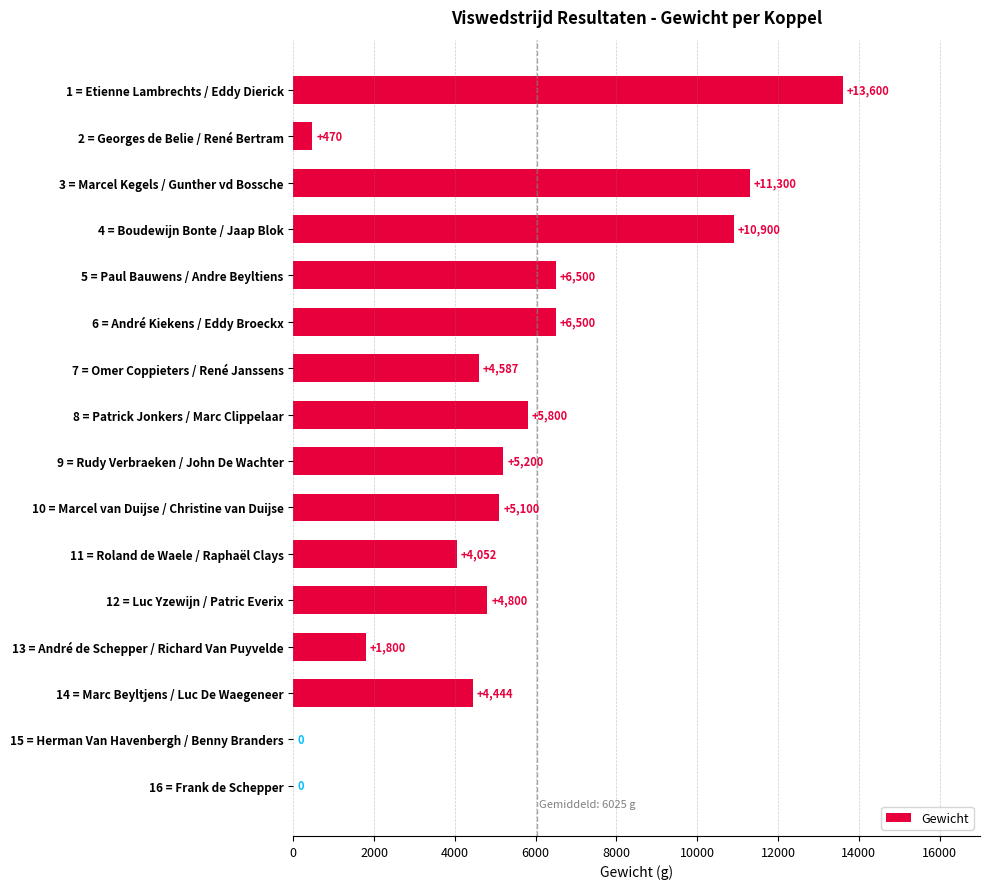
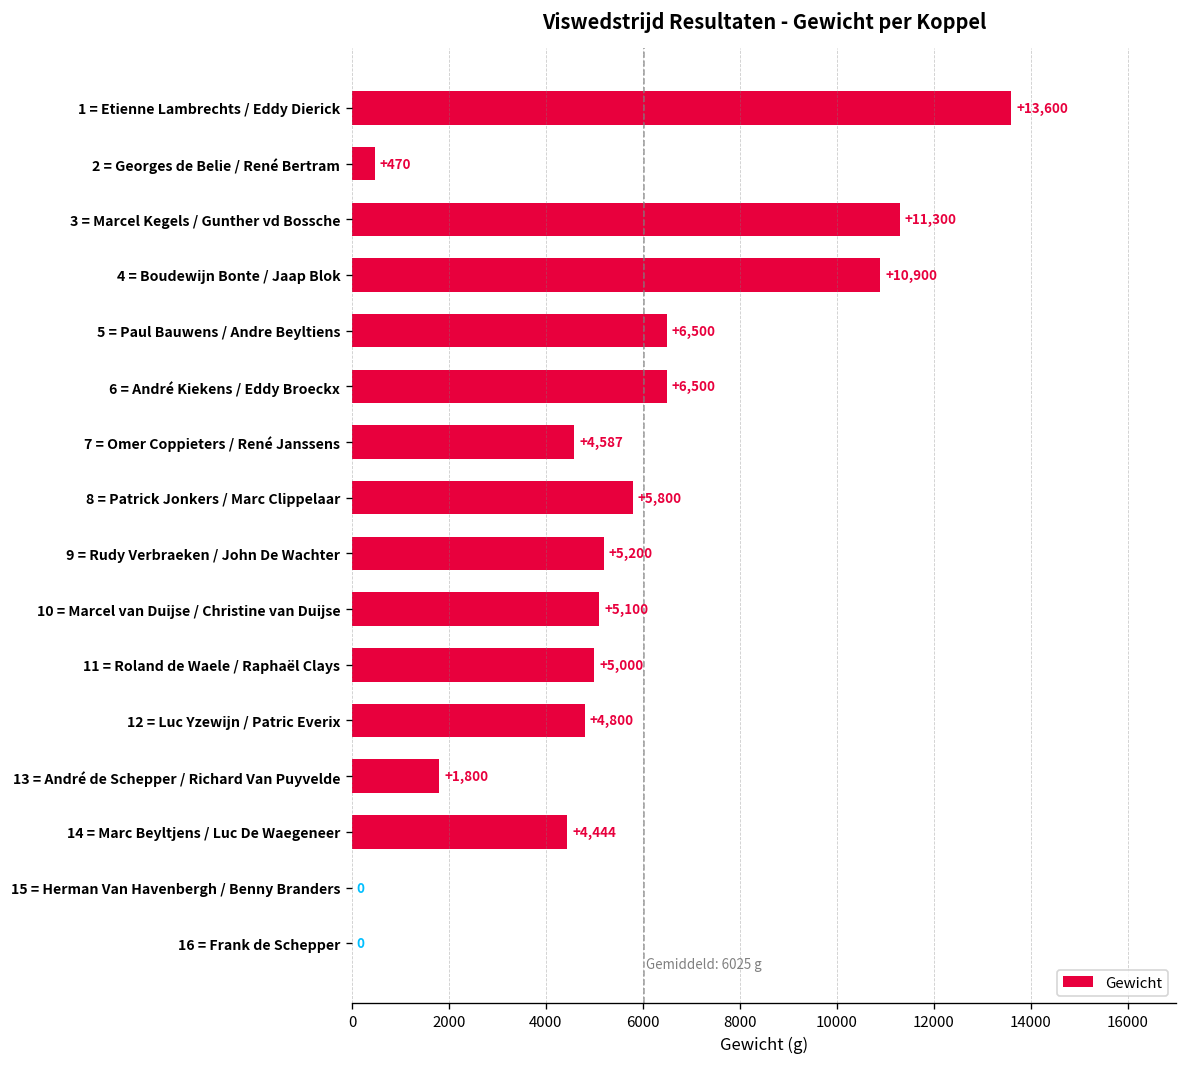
11 = Roland de Waele / Raphaël Clays: +4,052 -> +5,000
